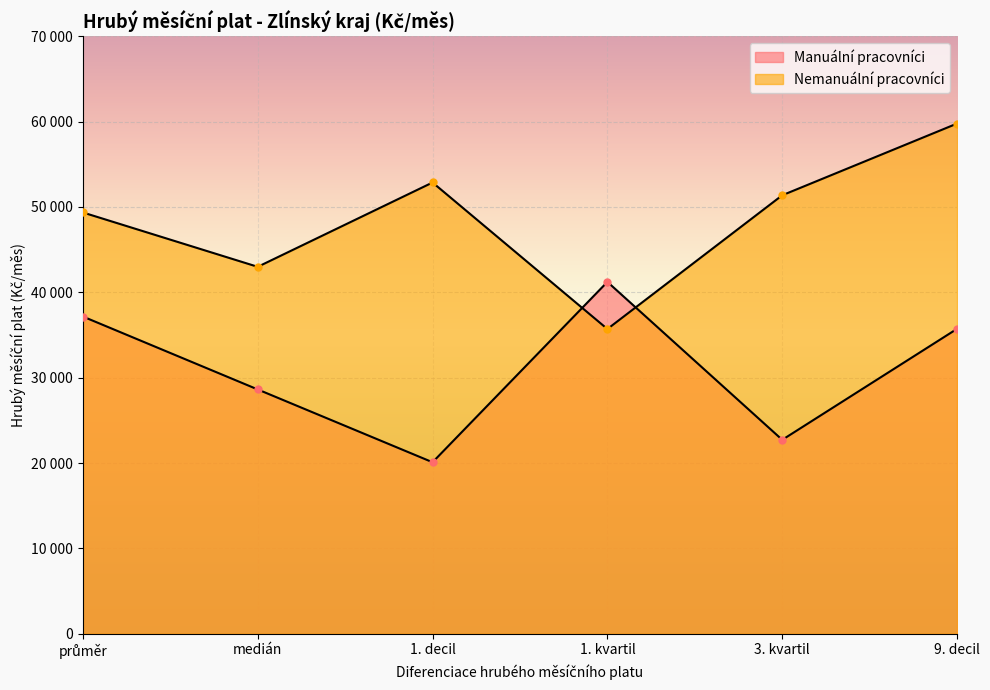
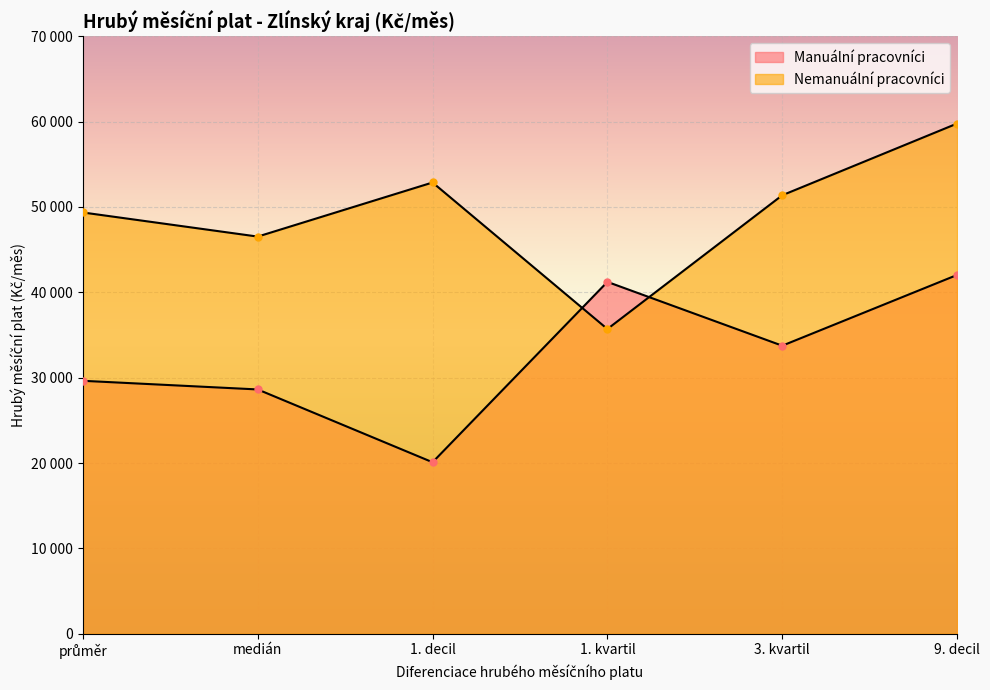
Manuální pracovníci, průměr: 37000 -> 30000
Nemanuální pracovníci, medián: 43000 -> 47000
Manuální pracovníci, 3. kvartil: 23000 -> 34000
Manuální pracovníci, 9. decil: 36000 -> 42000
